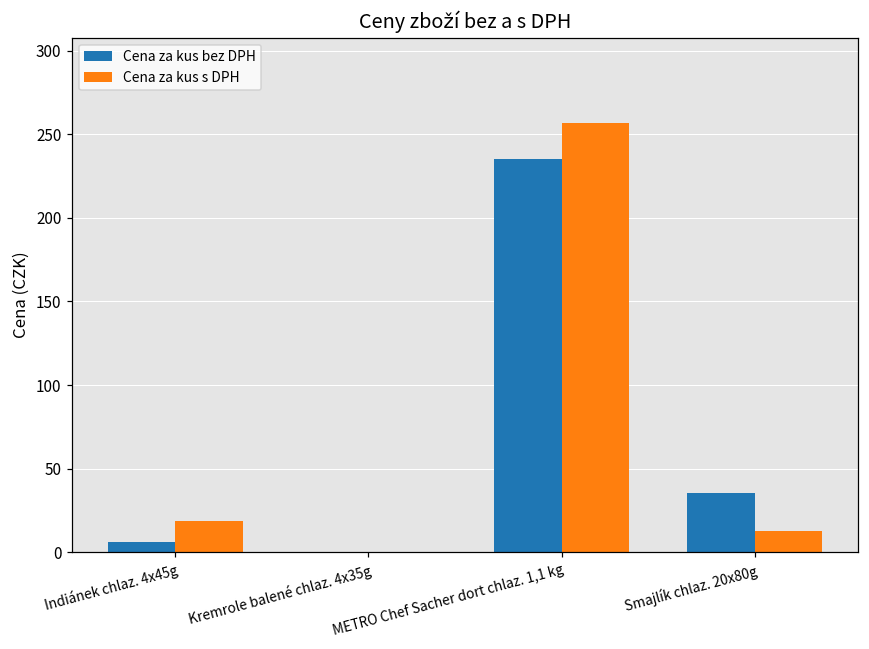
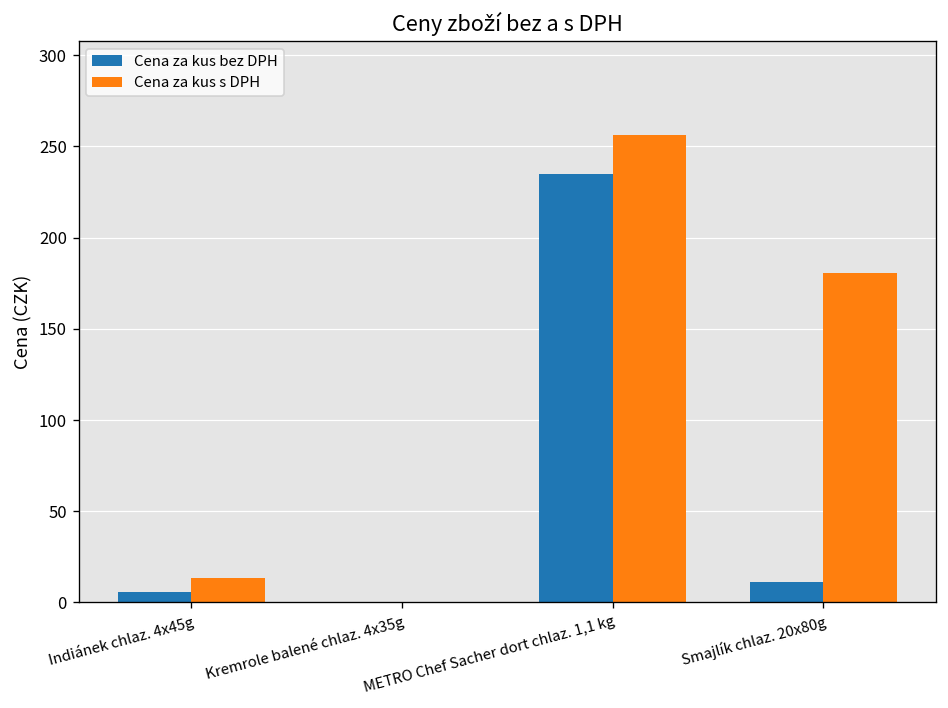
Cena za kus s DPH, Indiánek chlaz. 4x45g: 19 -> 13
Cena za kus bez DPH, Smajlík chlaz. 20x80g: 36 -> 12
Cena za kus s DPH, Smajlík chlaz. 20x80g: 13 -> 181
